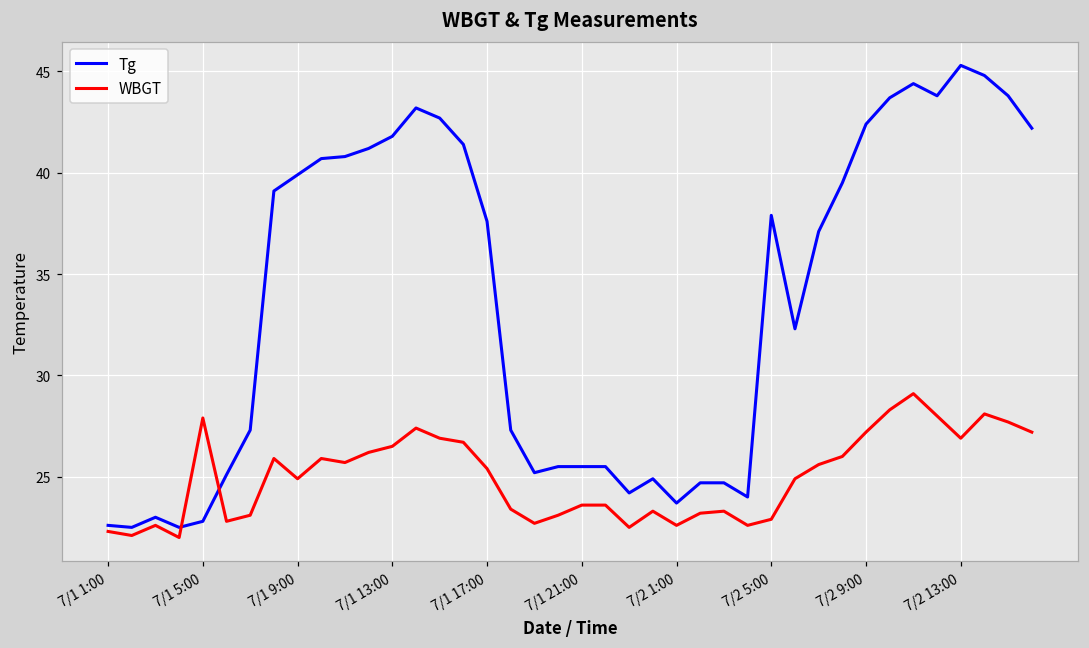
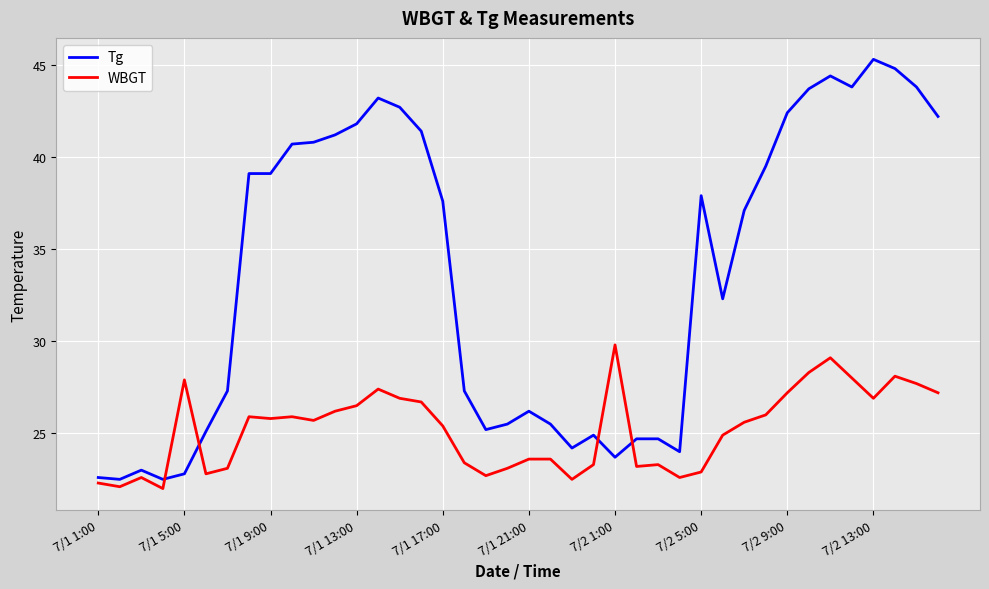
Tg, 7/1 9:00: 39.9 -> 39.1
WBGT, 7/1 9:00: 24.9 -> 25.8
Tg, 7/1 21:00: 25.5 -> 26.2
WBGT, 7/2 1:00: 22.6 -> 29.8
